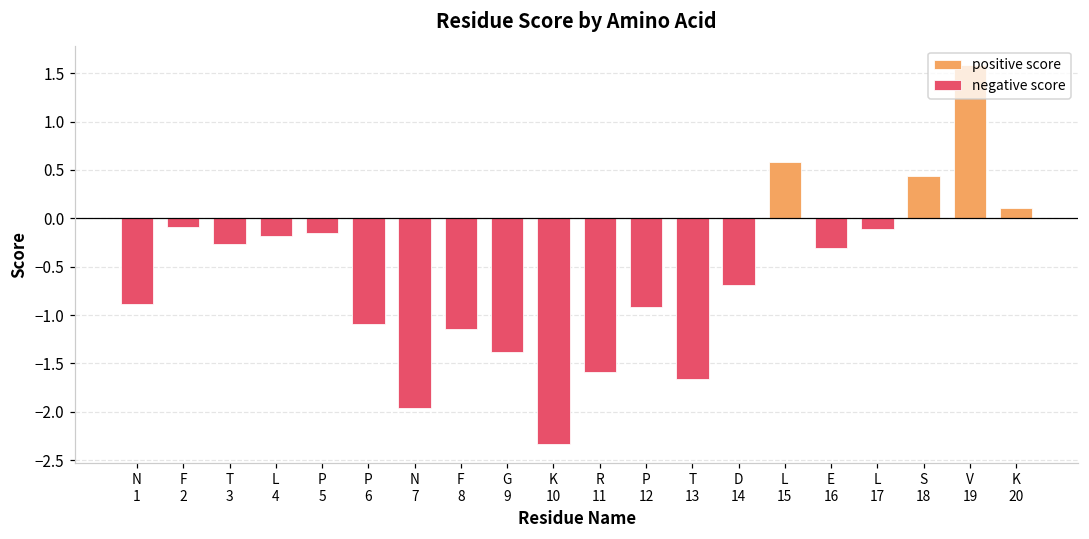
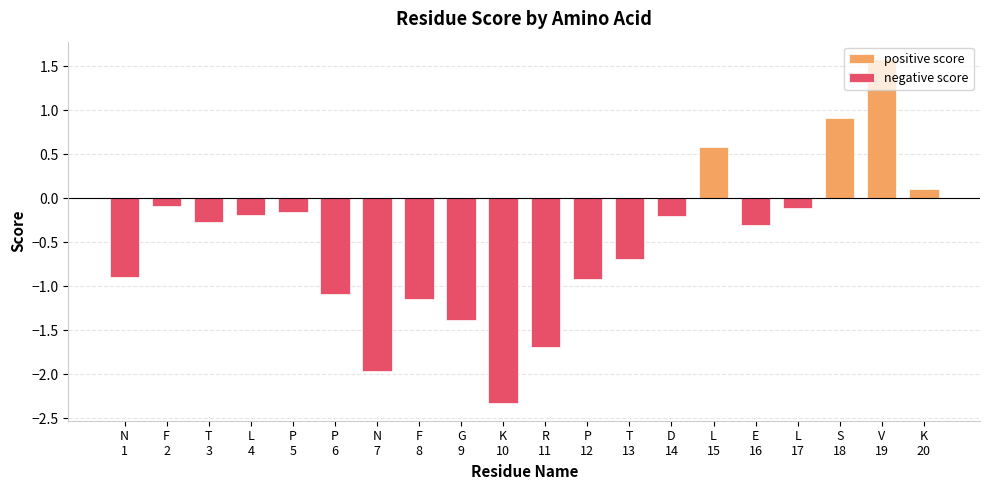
negative score, R 11: -1.6 -> -1.7
negative score, T 13: -1.7 -> -0.7
negative score, D 14: -0.7 -> -0.2
positive score, S 18: 0.4 -> 0.9
